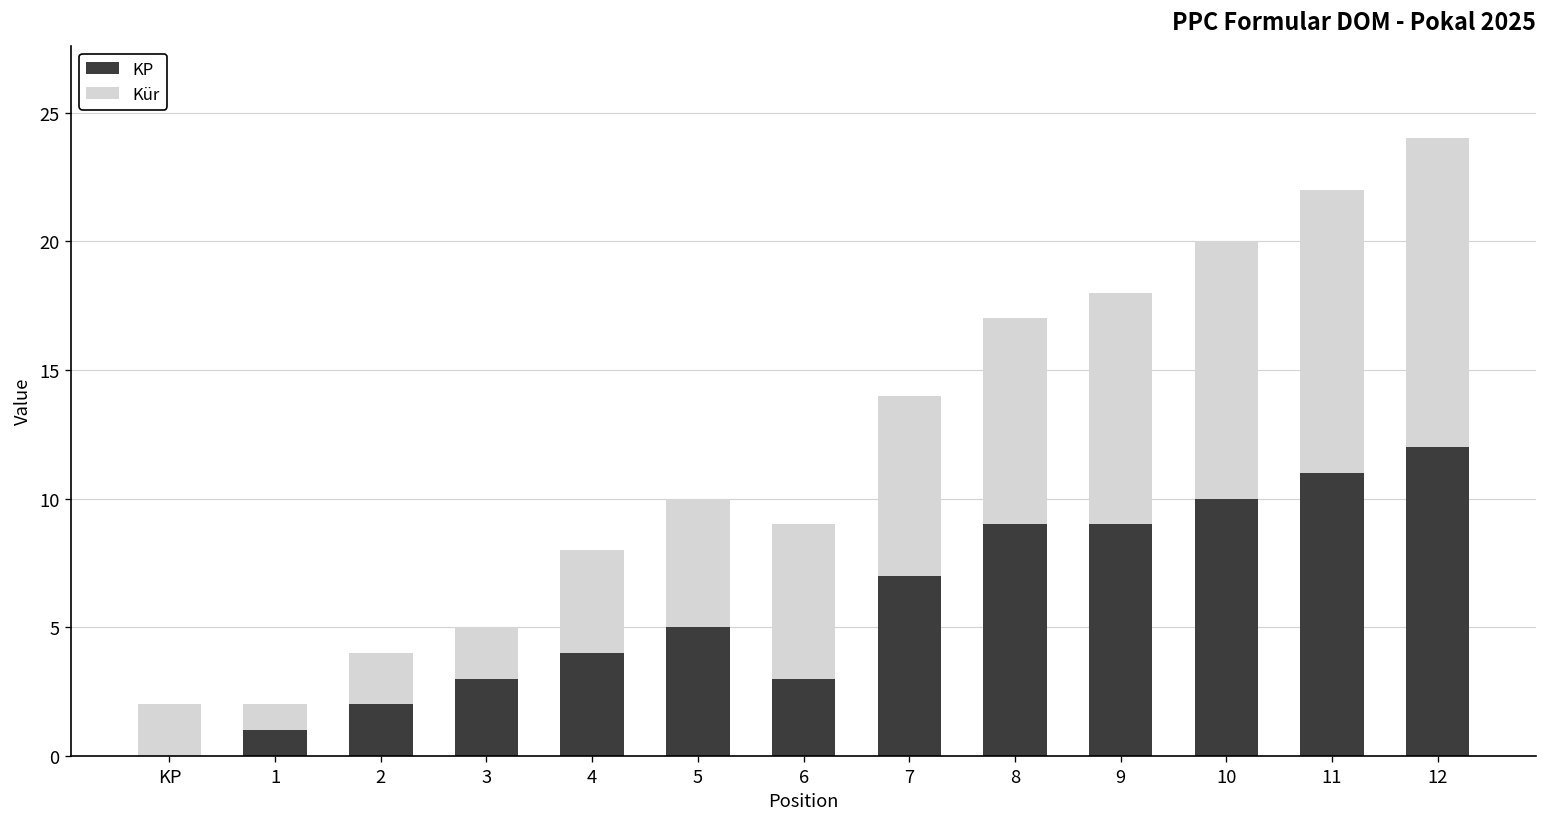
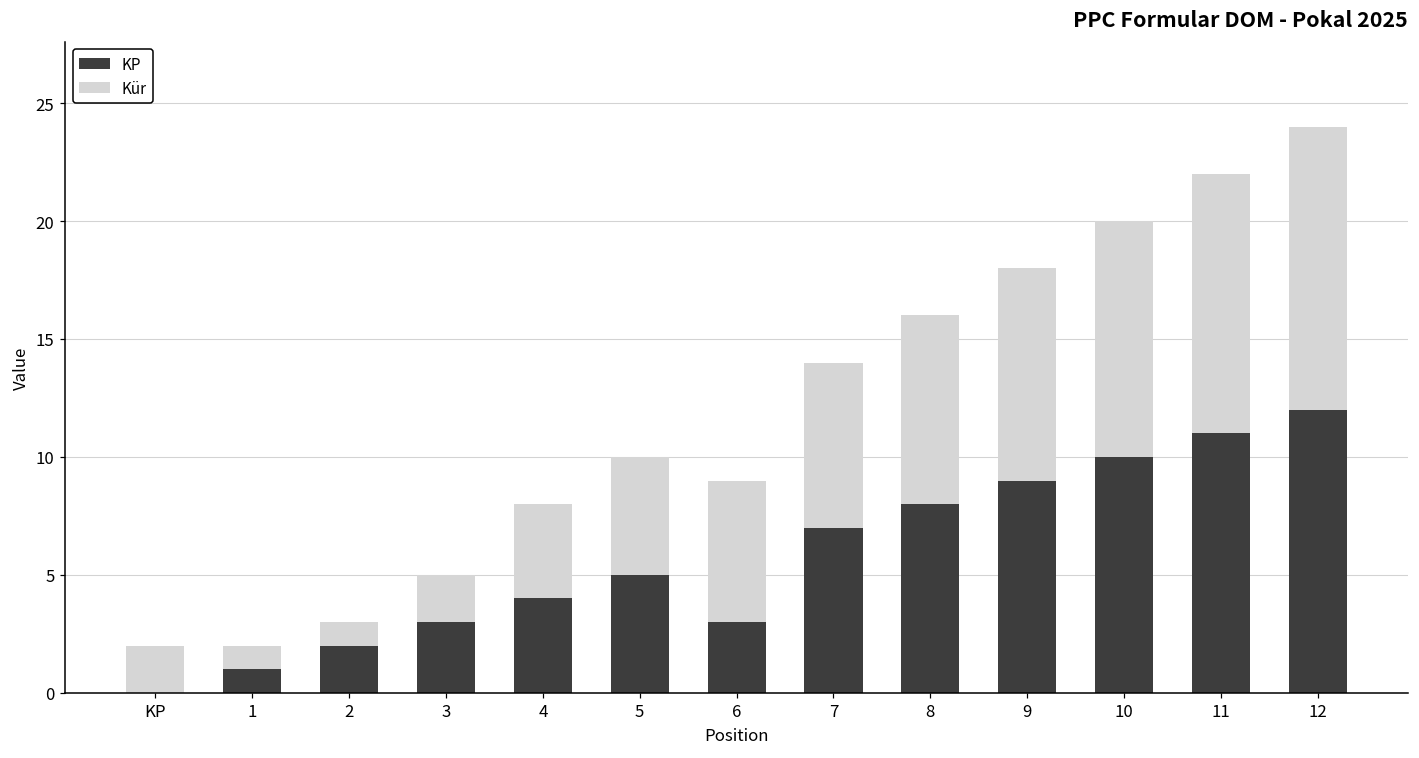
Kür, 2: 2 -> 1
KP, 8: 9 -> 8
